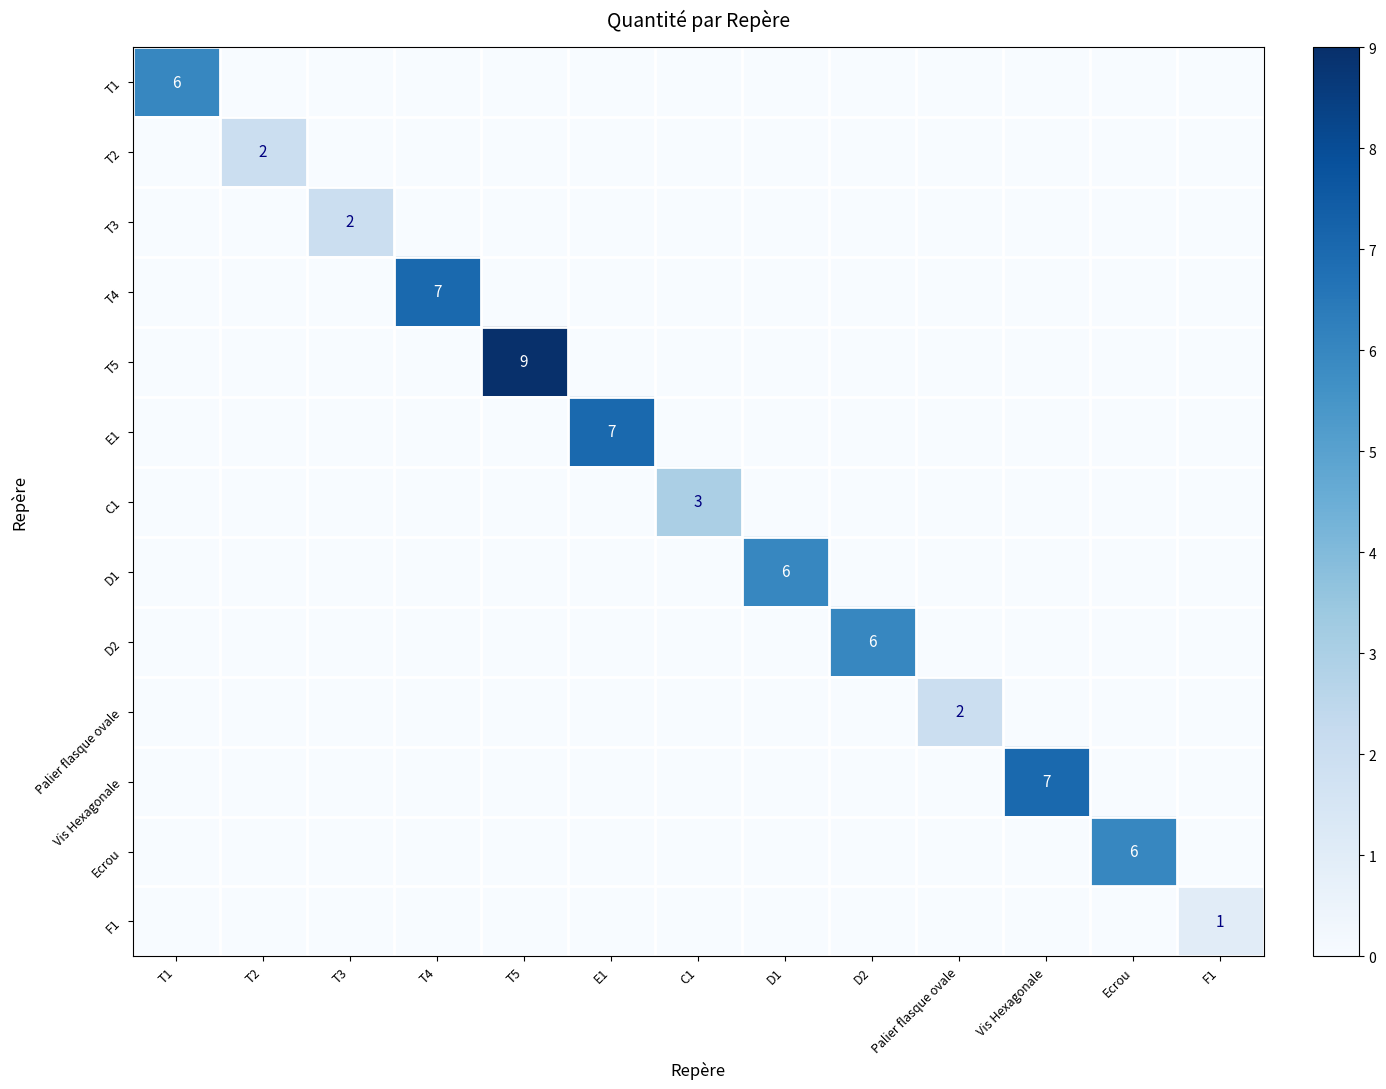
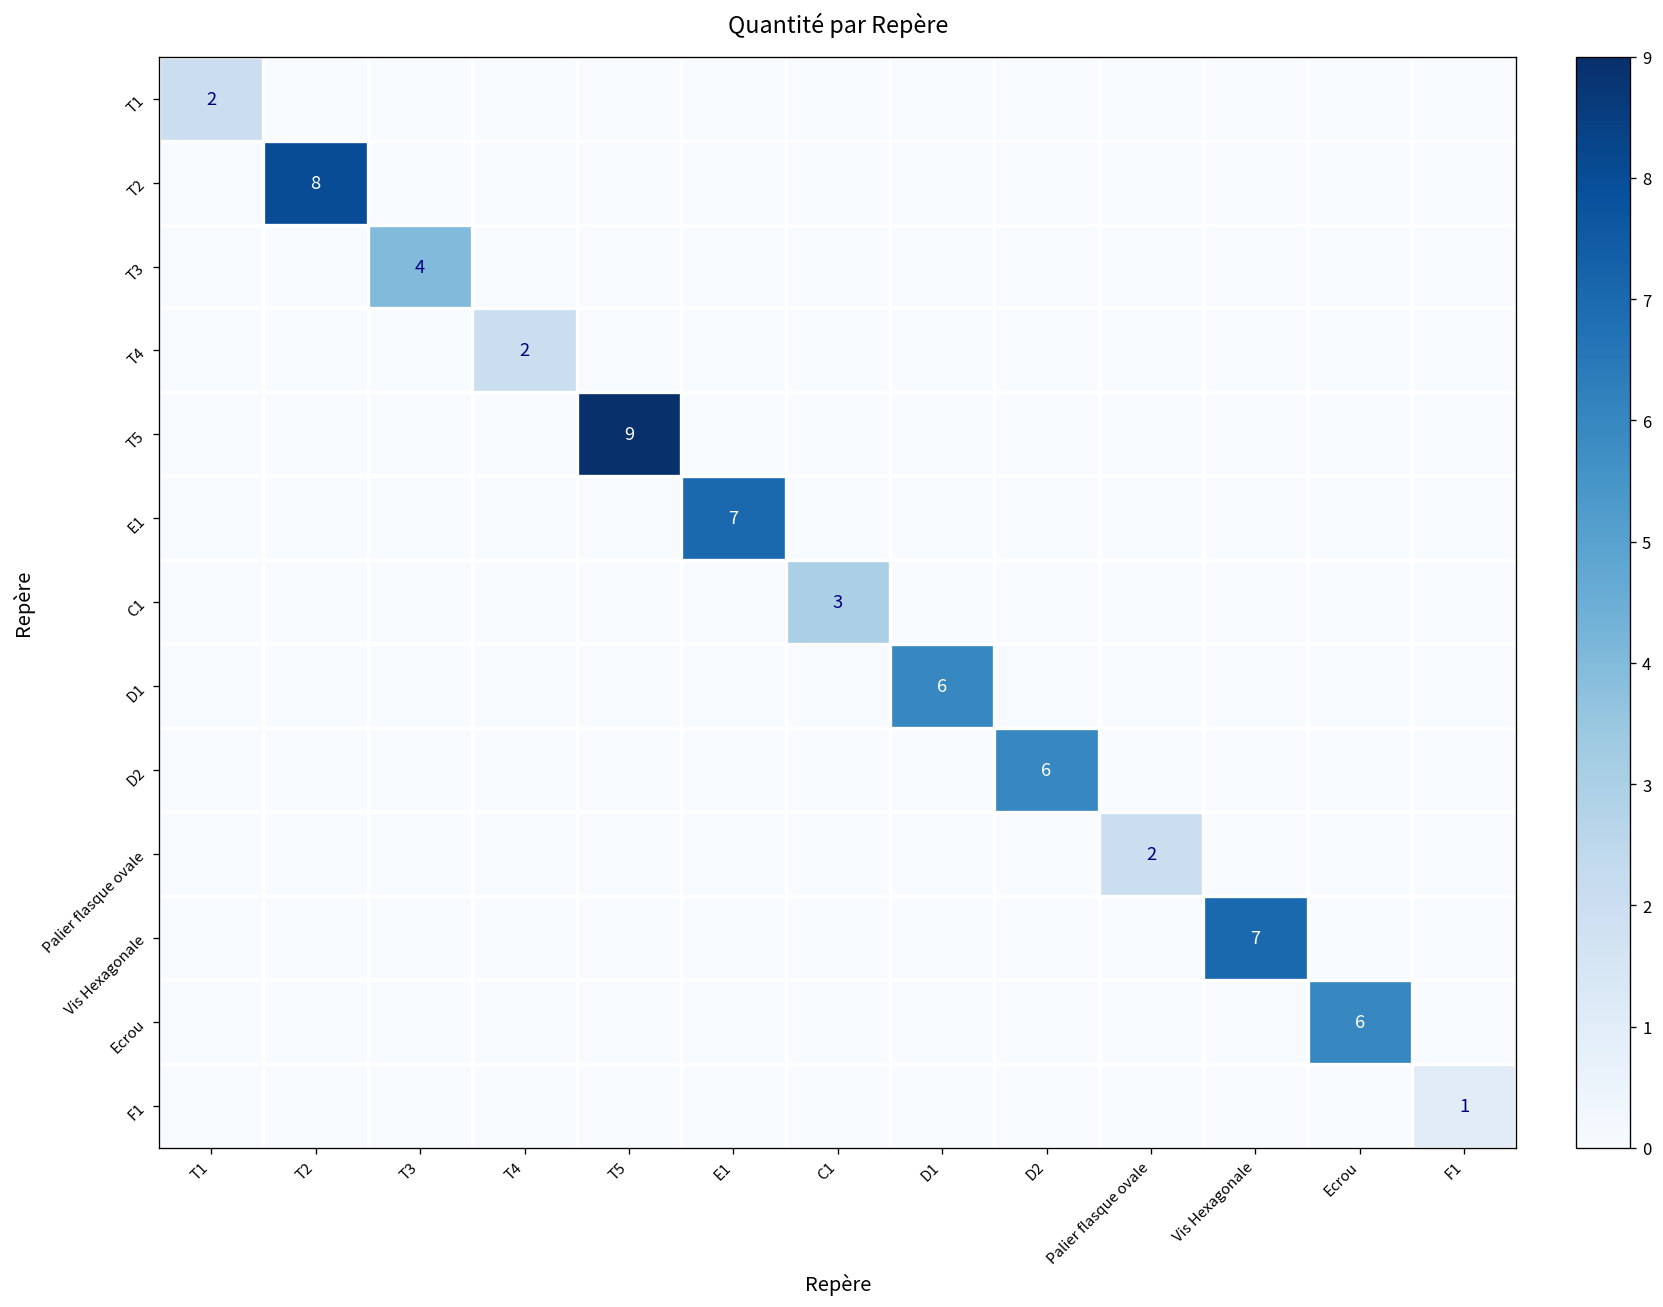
T1, T1: 6 -> 2
T2, T2: 2 -> 8
T3, T3: 2 -> 4
T4, T4: 7 -> 2
